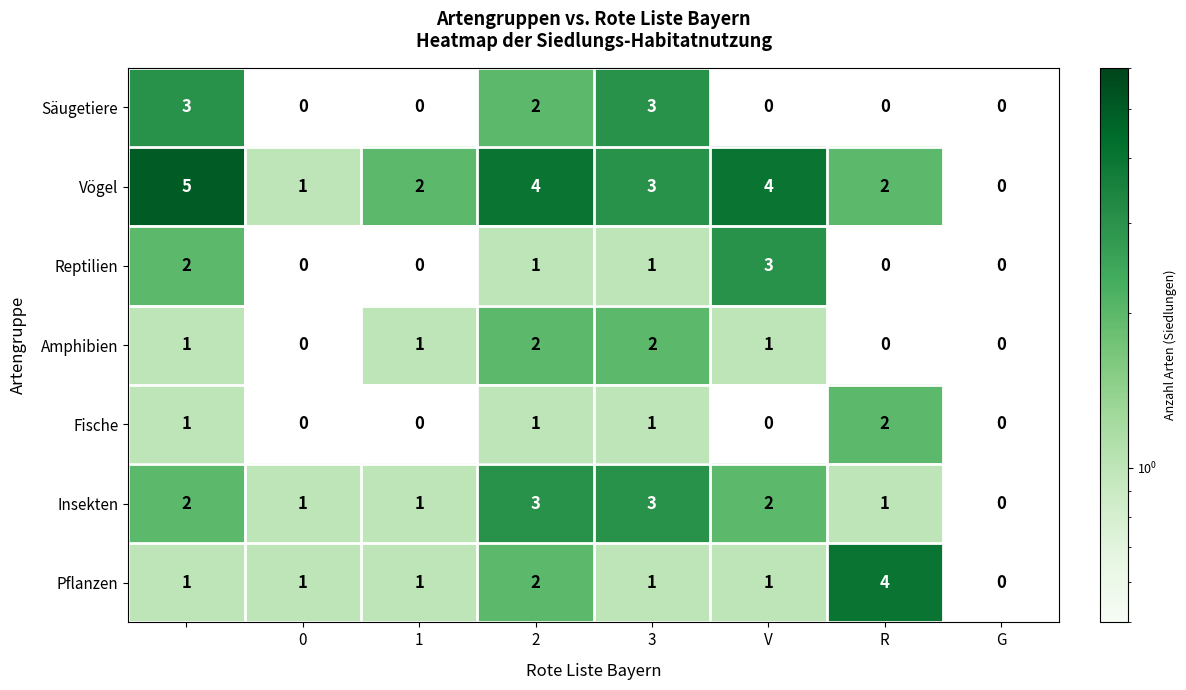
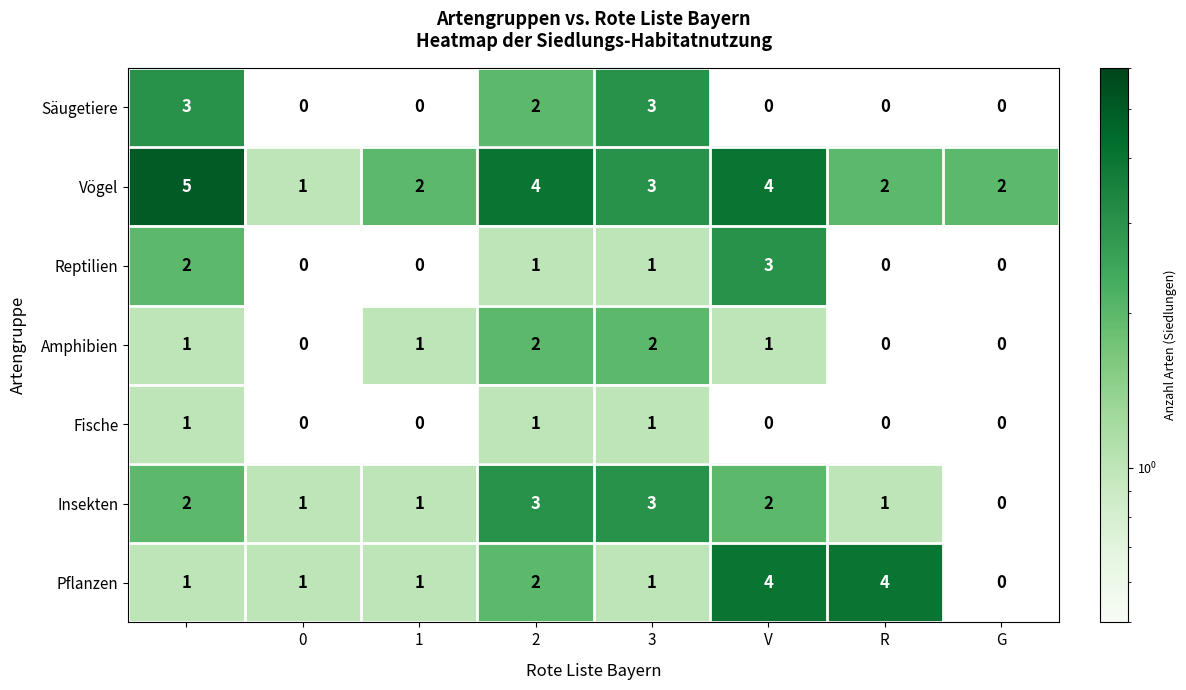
Vögel, G: 0 -> 2
Fische, R: 2 -> 0
Pflanzen, V: 1 -> 4
